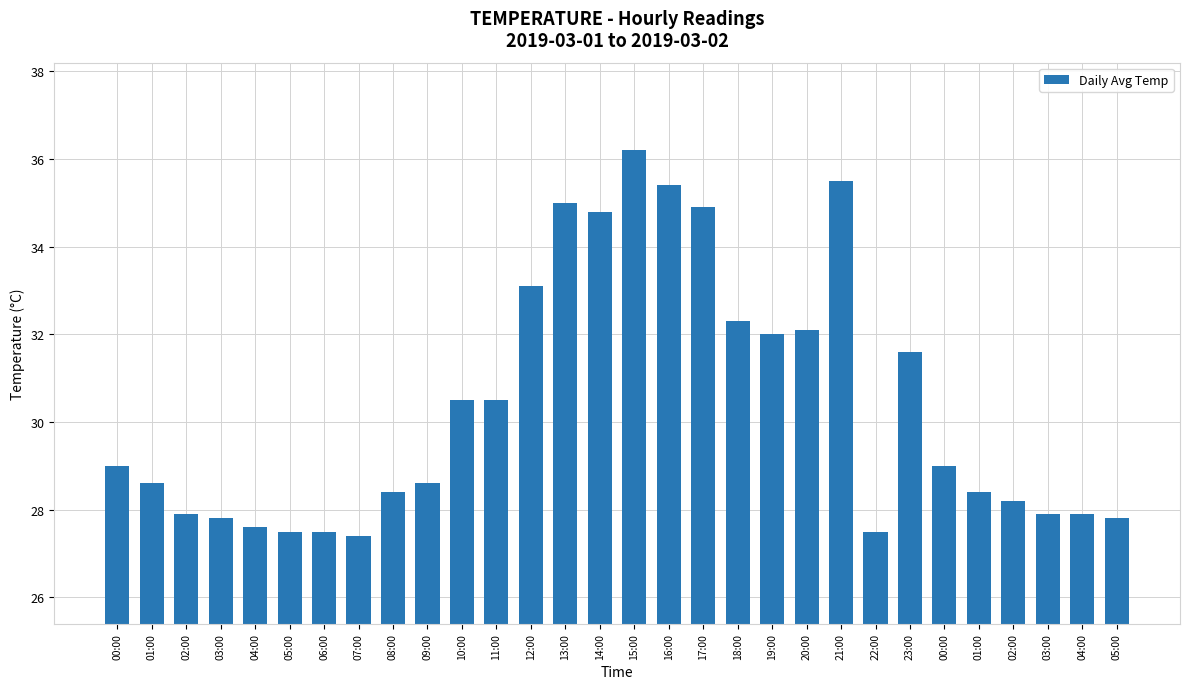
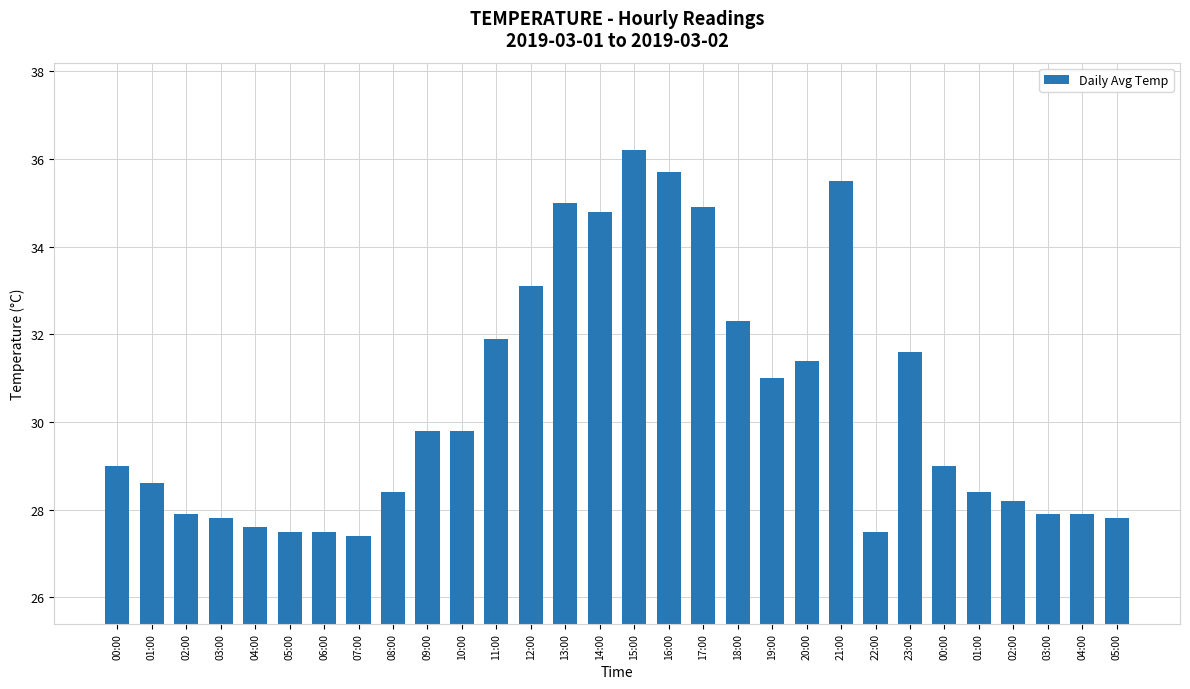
09:00: 28.6 -> 29.8
10:00: 30.5 -> 29.8
11:00: 30.5 -> 31.9
16:00: 35.4 -> 35.7
19:00: 32 -> 31
20:00: 32.1 -> 31.4
